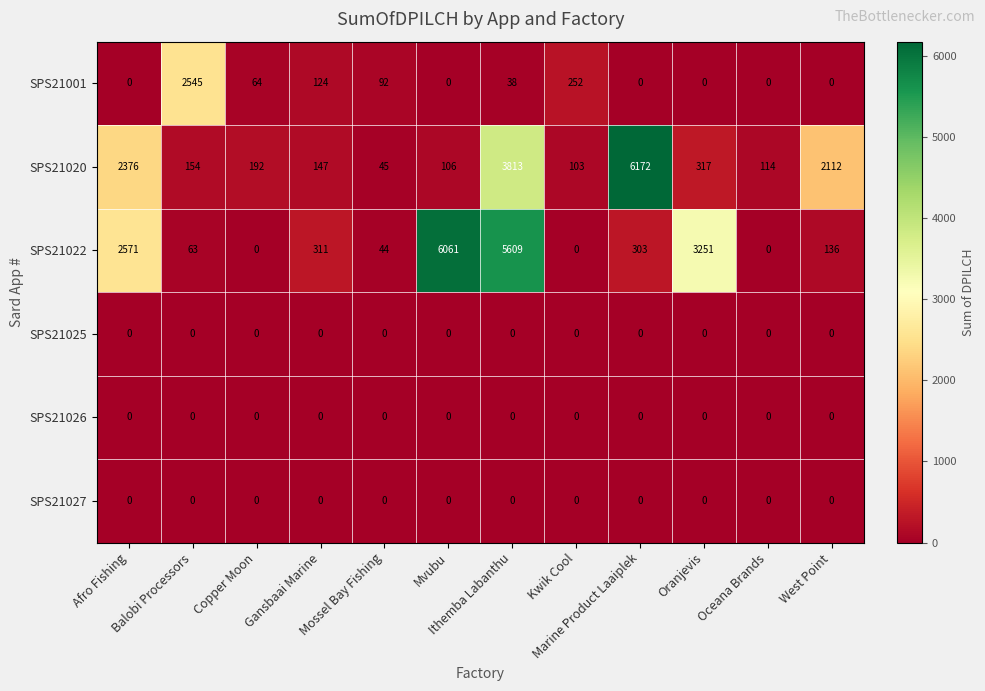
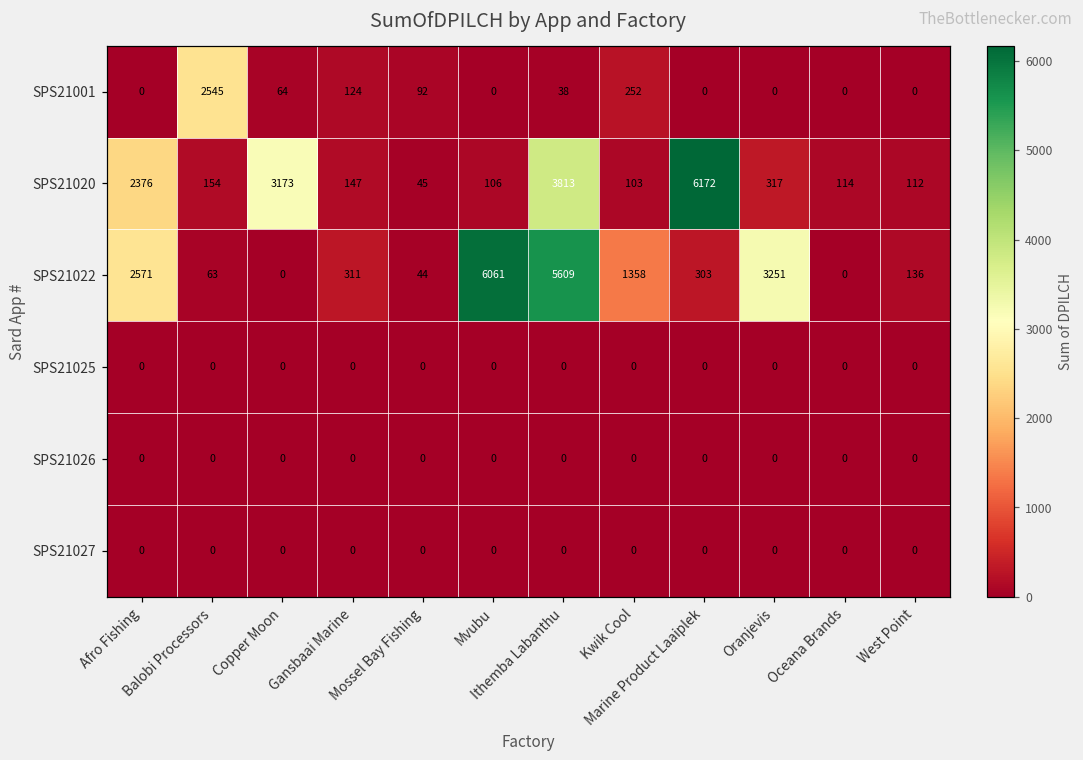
SPS21020, Copper Moon: 192 -> 3173
SPS21020, West Point: 2112 -> 112
SPS21022, Kwik Cool: 0 -> 1358
